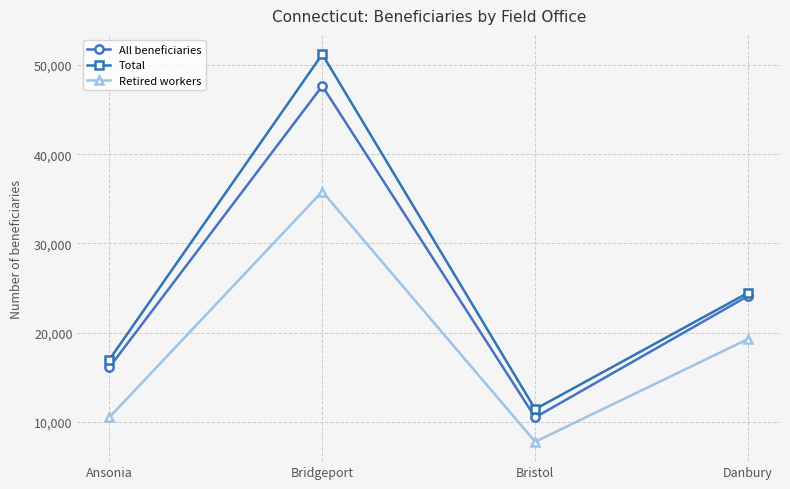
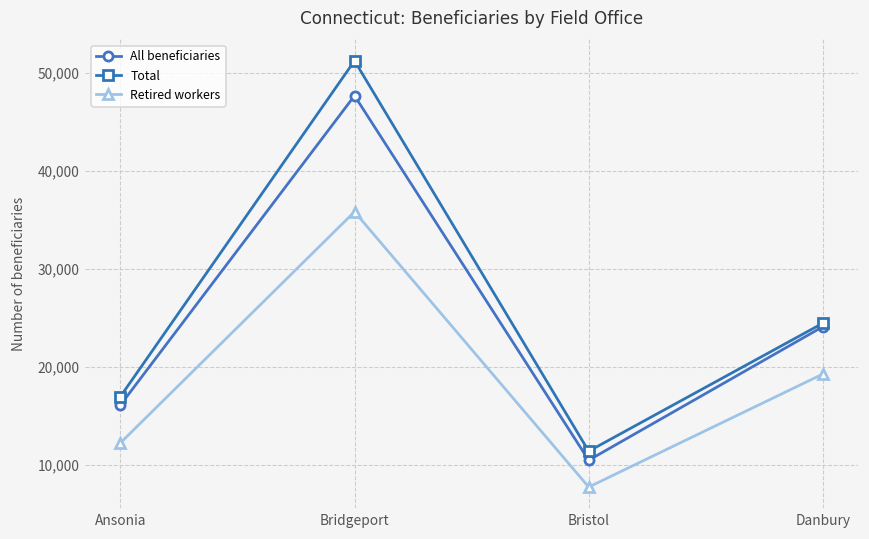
Retired workers, Ansonia: 11,000 -> 12,000
